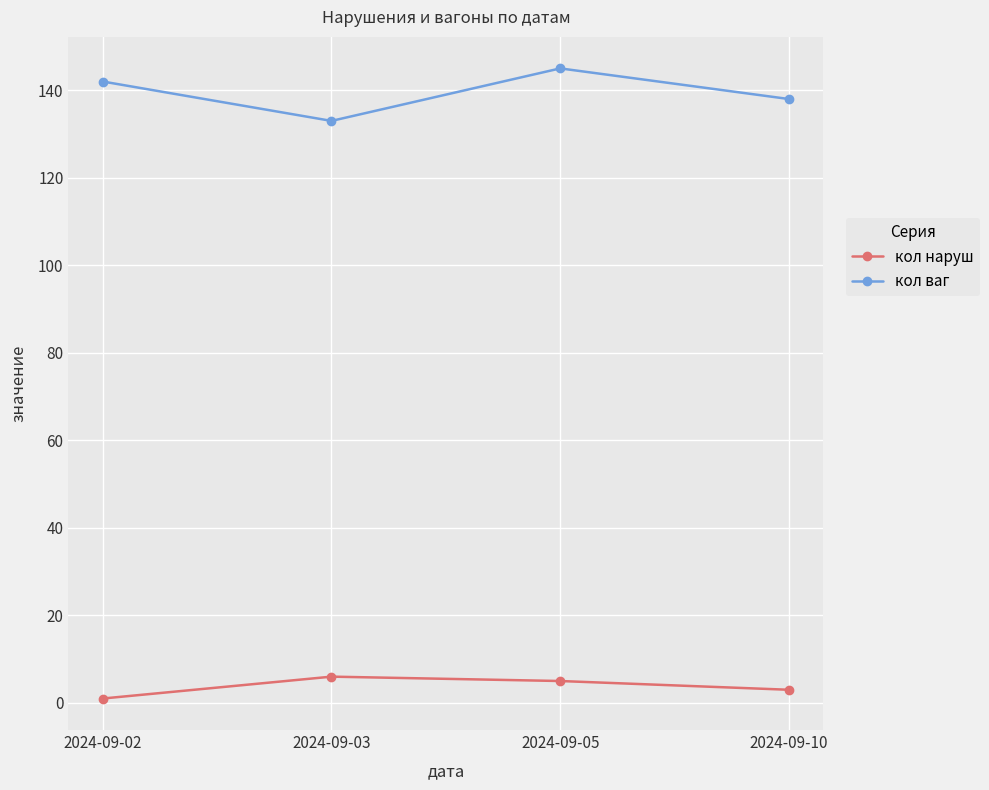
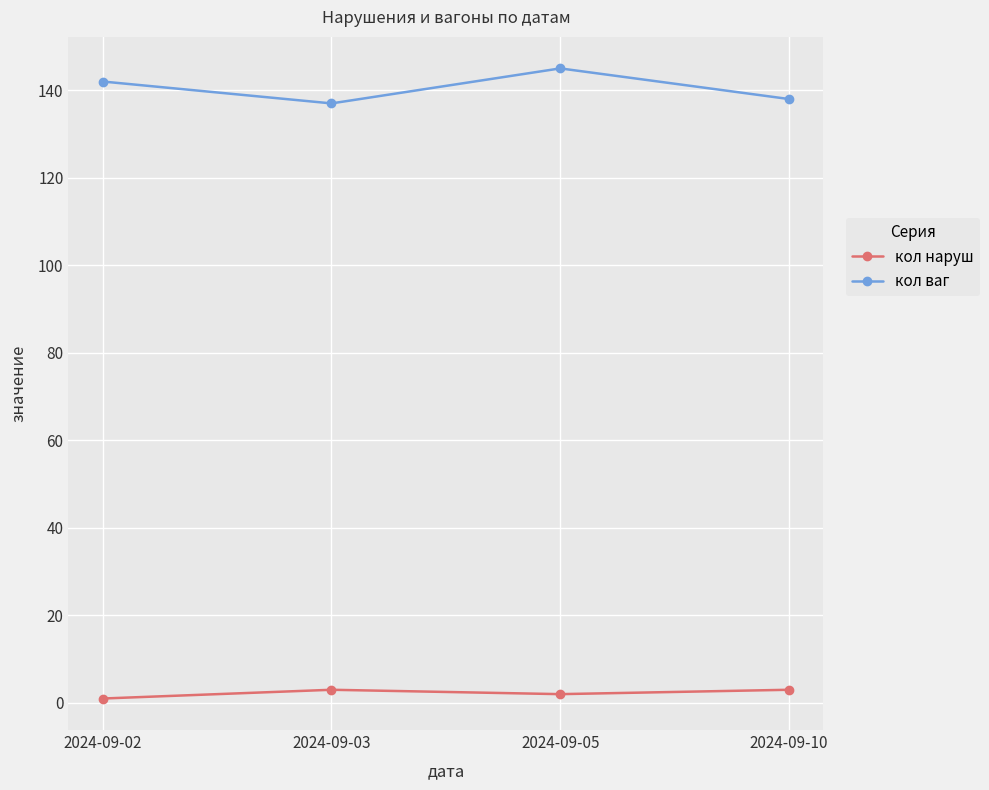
кол наруш, 2024-09-03: 6 -> 3
кол ваг, 2024-09-03: 133 -> 137
кол наруш, 2024-09-05: 5 -> 2
